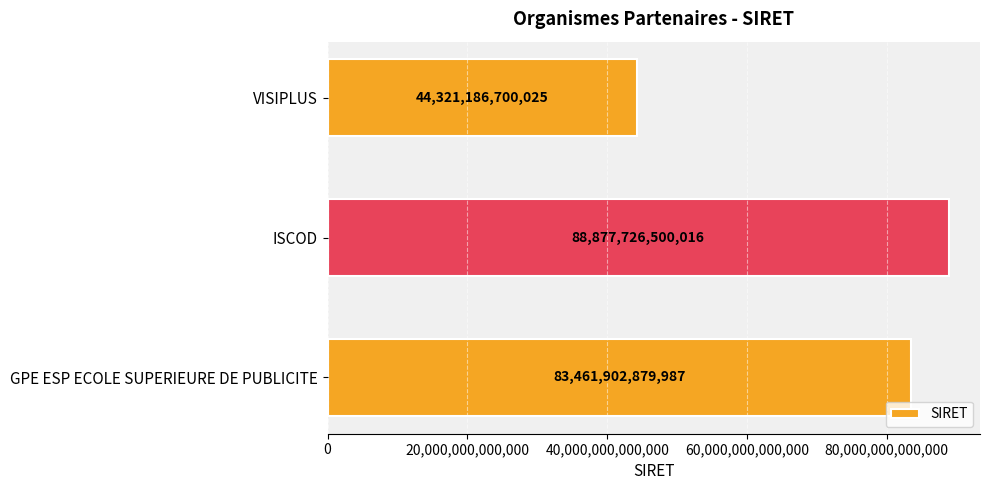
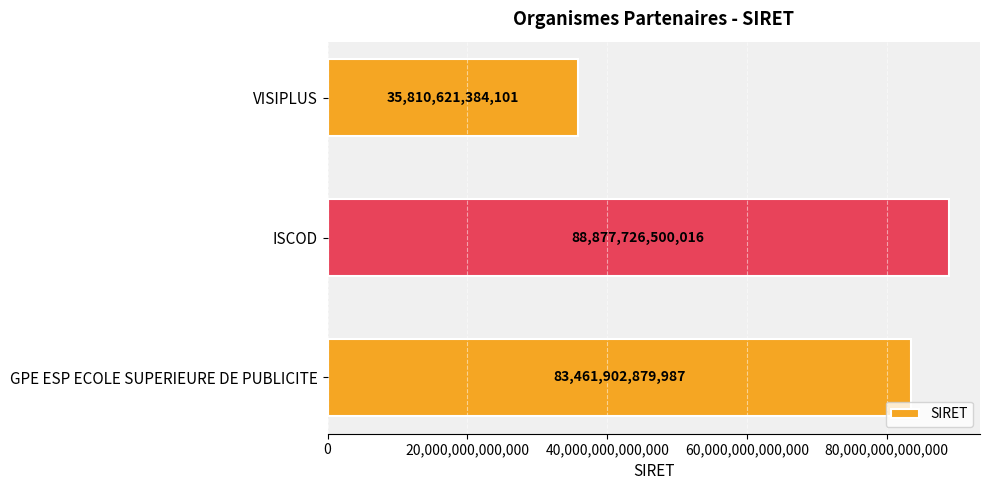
VISIPLUS: 44,321,186,700,025 -> 35,810,621,384,101
